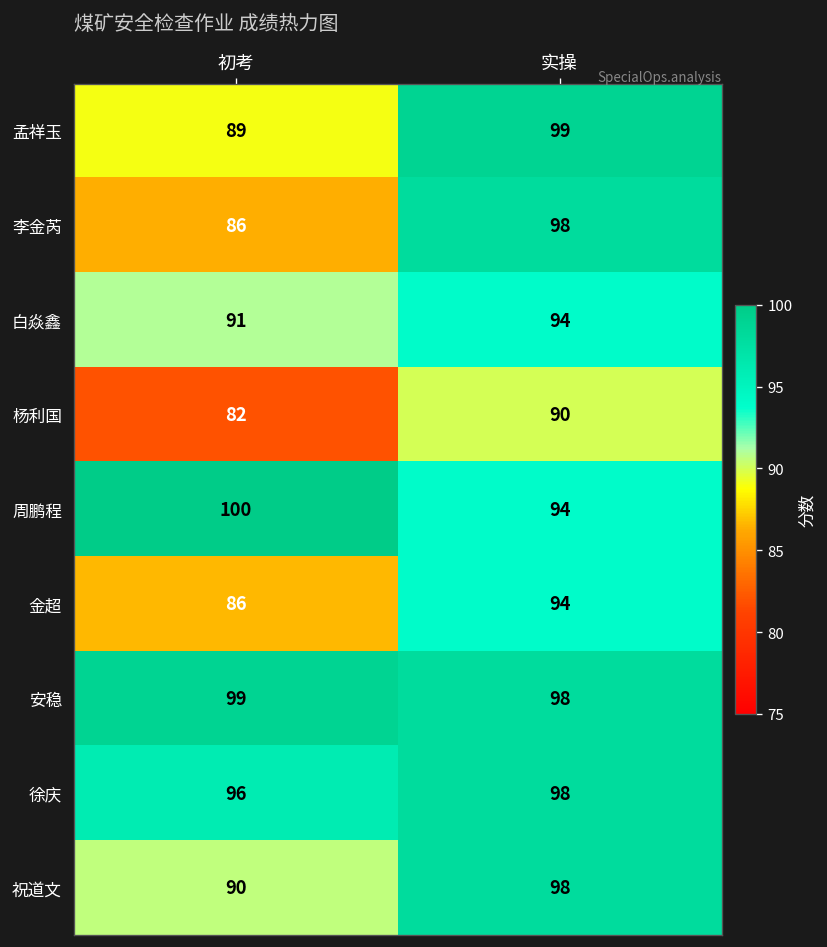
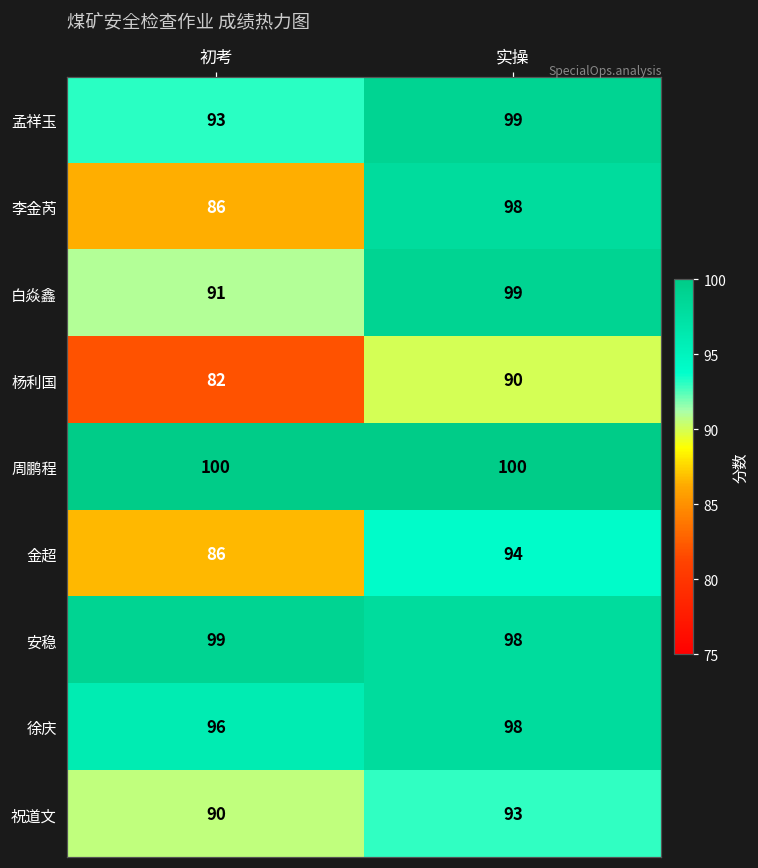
孟祥玉, 初考: 89 -> 93
白焱鑫, 实操: 94 -> 99
周鹏程, 实操: 94 -> 100
祝道文, 实操: 98 -> 93
